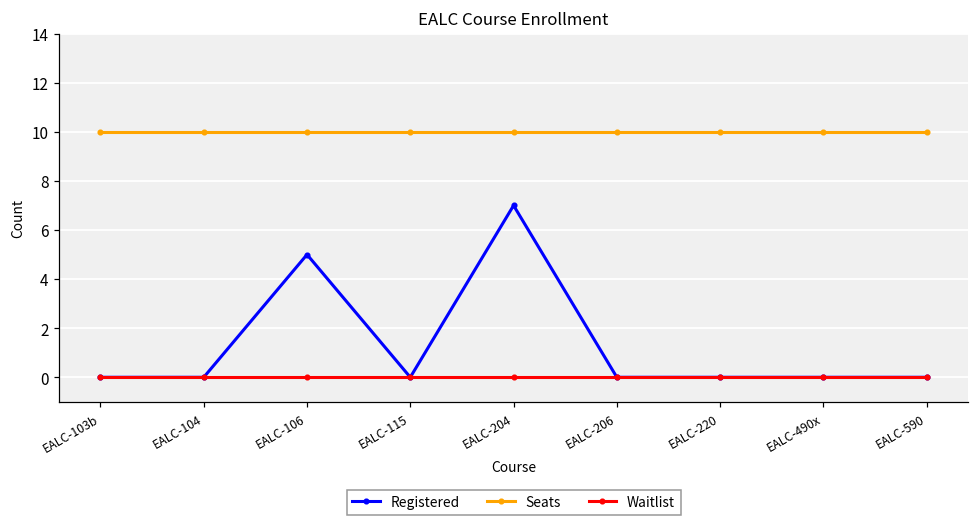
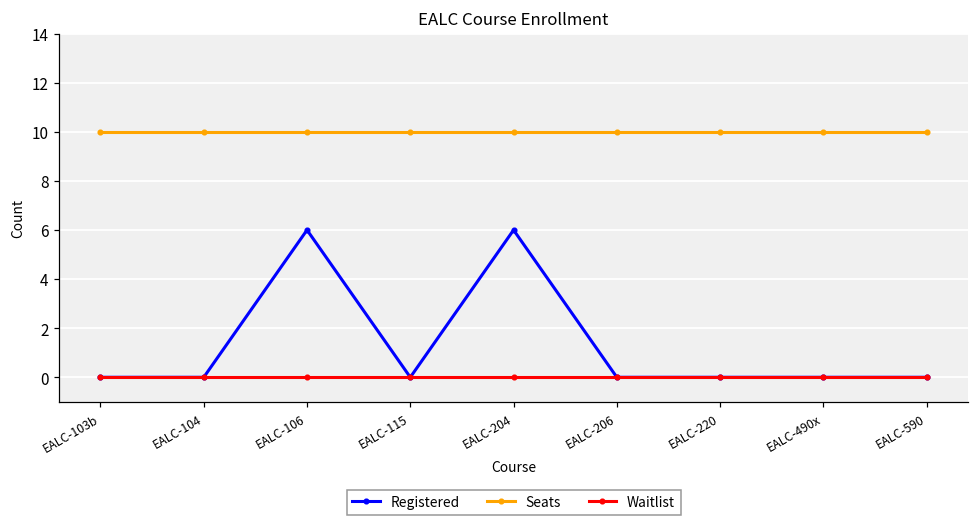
Registered, EALC-106: 5 -> 6
Registered, EALC-204: 7 -> 6
